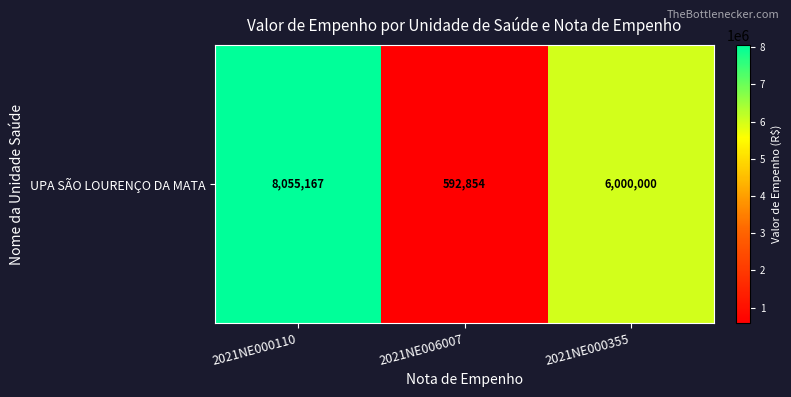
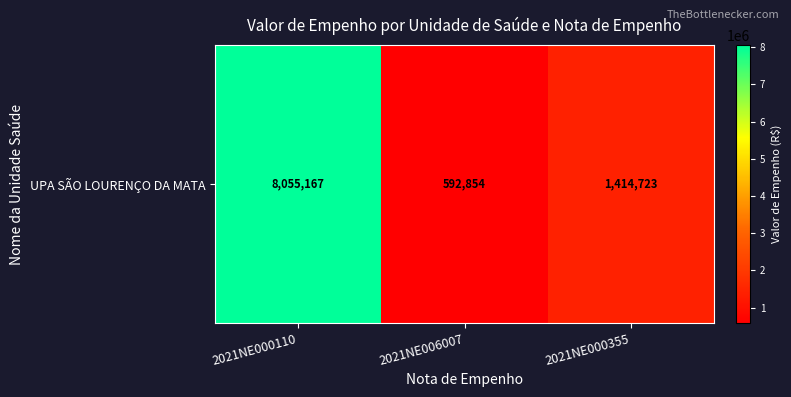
UPA SÃO LOURENÇO DA MATA, 2021NE000355: 6,000,000 -> 1,414,723
